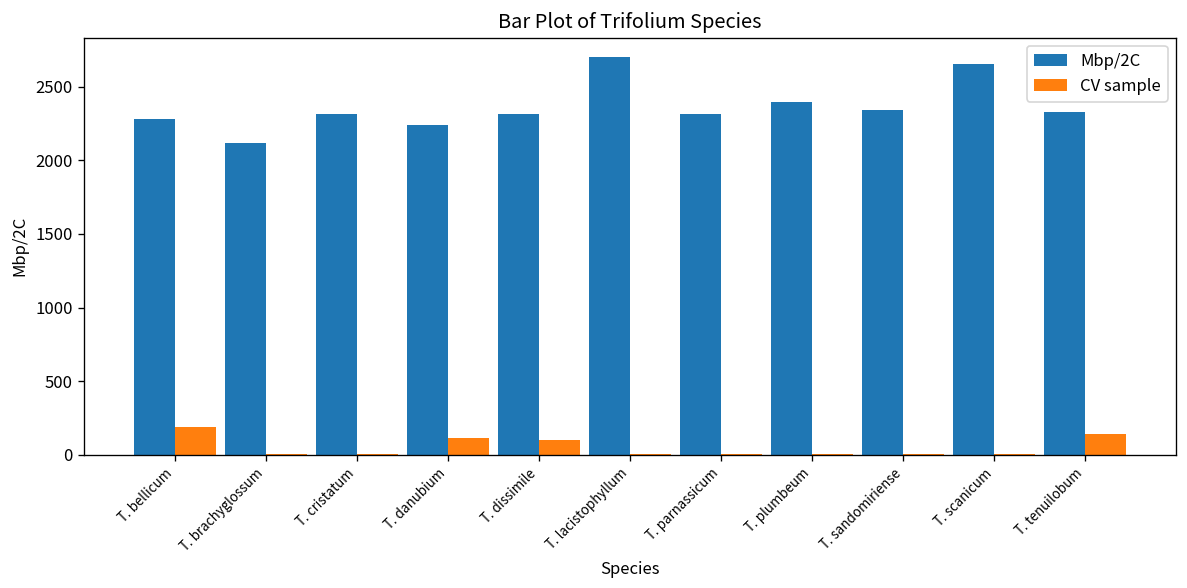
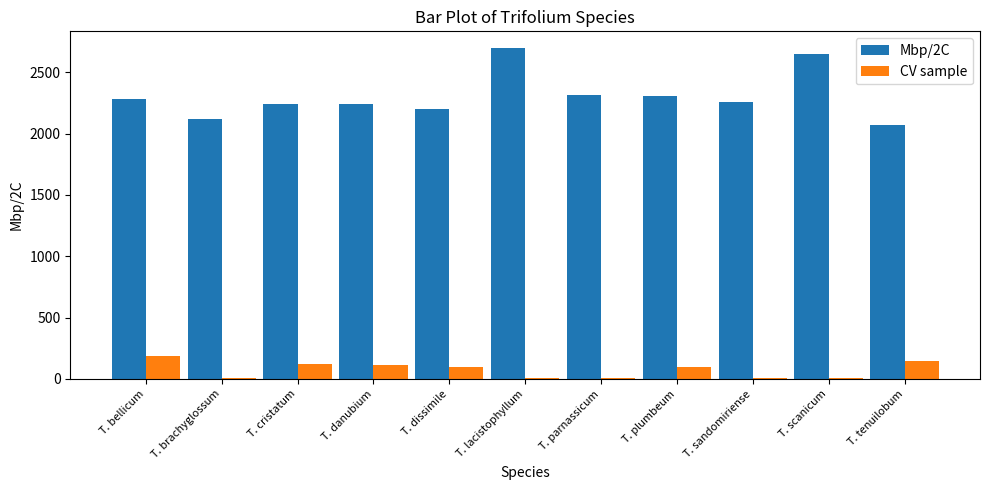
Mbp/2C, T. cristatum: 2310 -> 2240
CV sample, T. cristatum: 10 -> 120
Mbp/2C, T. dissimile: 2320 -> 2200
Mbp/2C, T. plumbeum: 2400 -> 2310
CV sample, T. plumbeum: 10 -> 90
Mbp/2C, T. sandomiriense: 2340 -> 2260
Mbp/2C, T. tenuilobum: 2330 -> 2070
